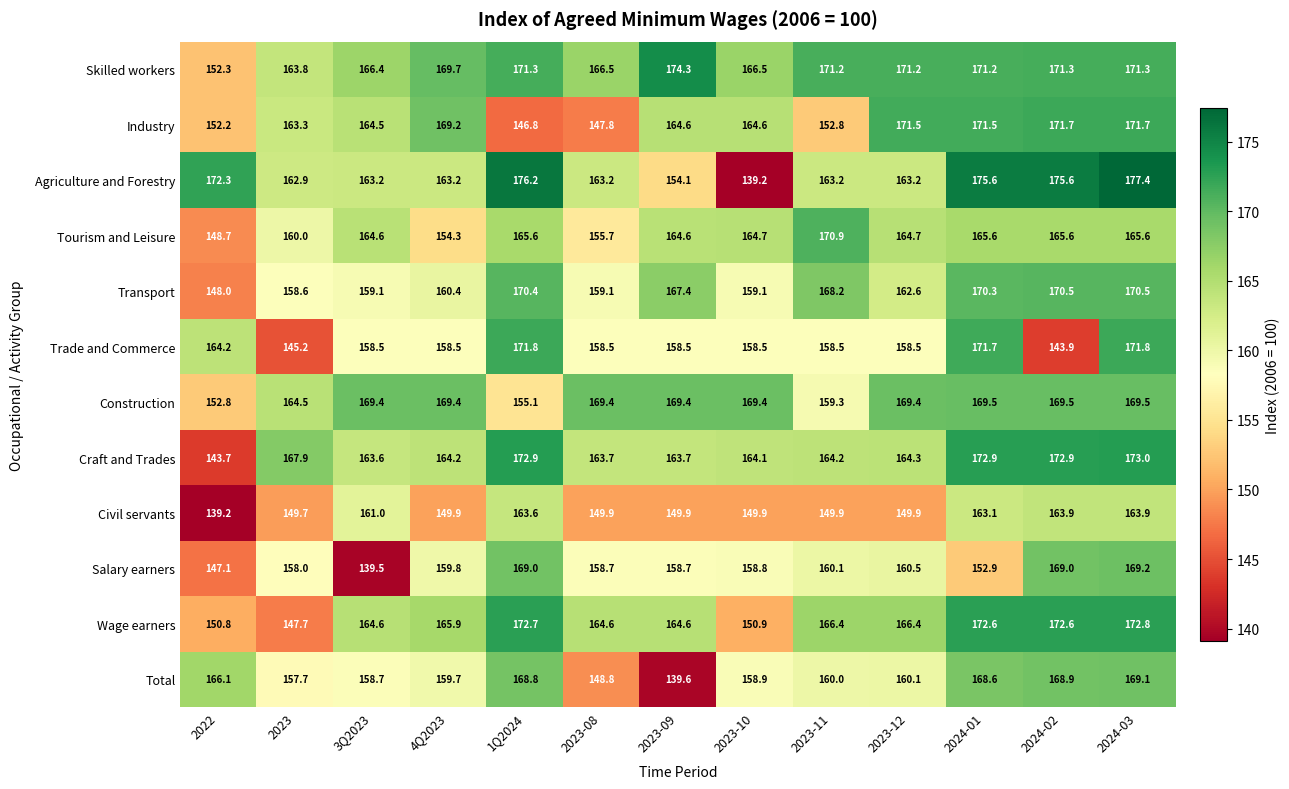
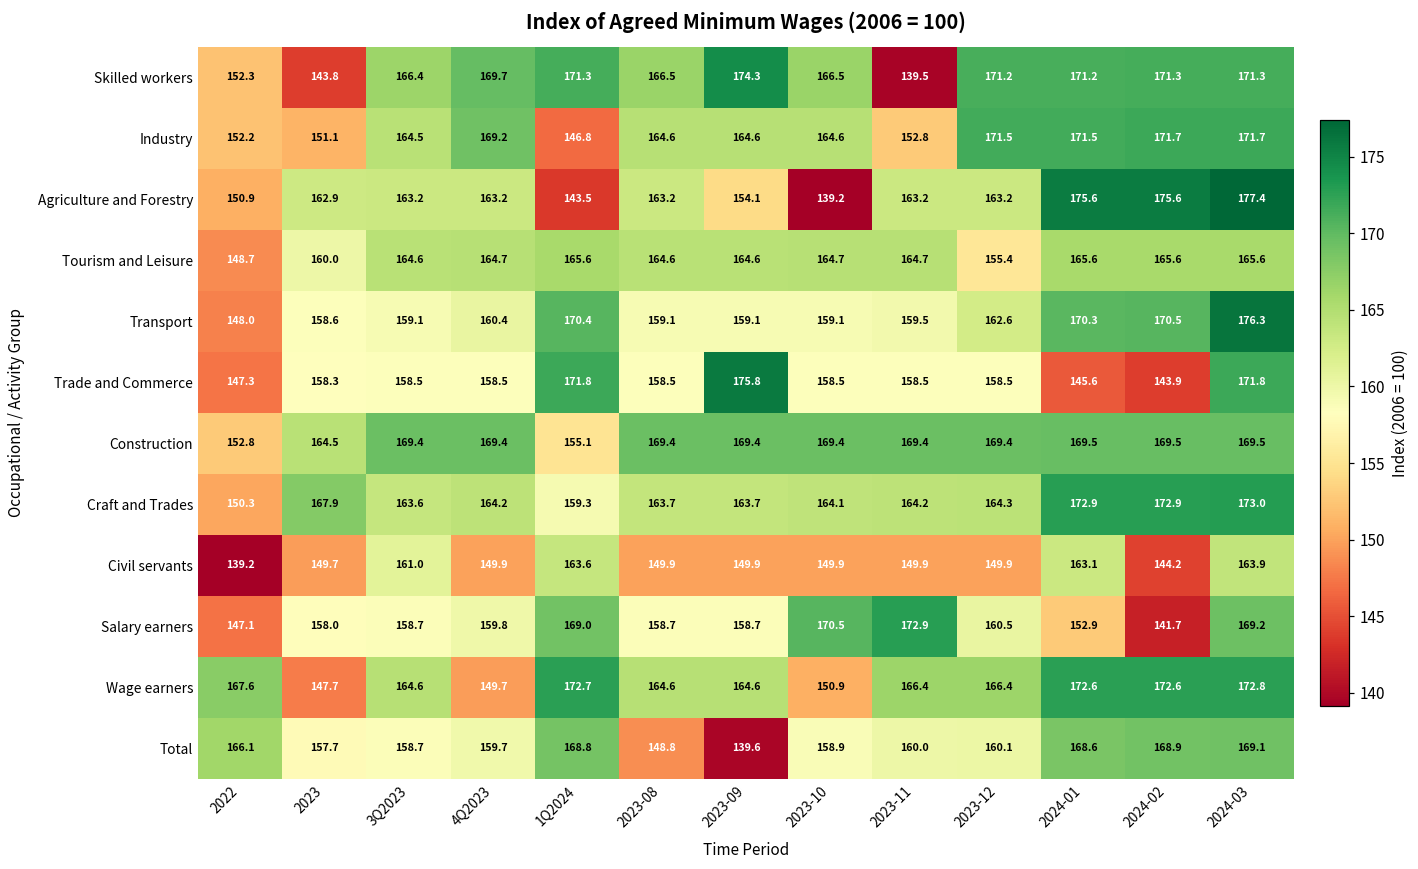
Skilled workers, 2023: 163.8 -> 143.8
Skilled workers, 2023-11: 171.2 -> 139.5
Industry, 2023: 163.3 -> 151.1
Industry, 2023-08: 147.8 -> 164.6
Agriculture and Forestry, 2022: 172.3 -> 150.9
Agriculture and Forestry, 1Q2024: 176.2 -> 143.5
Tourism and Leisure, 4Q2023: 154.3 -> 164.7
Tourism and Leisure, 2023-08: 155.7 -> 164.6
Tourism and Leisure, 2023-11: 170.9 -> 164.7
Tourism and Leisure, 2023-12: 164.7 -> 155.4
Transport, 2023-09: 167.4 -> 159.1
Transport, 2023-11: 168.2 -> 159.5
Transport, 2024-03: 170.5 -> 176.3
Trade and Commerce, 2022: 164.2 -> 147.3
Trade and Commerce, 2023: 145.2 -> 158.3
Trade and Commerce, 2023-09: 158.5 -> 175.8
Trade and Commerce, 2024-01: 171.7 -> 145.6
Construction, 2023-11: 159.3 -> 169.4
Craft and Trades, 2022: 143.7 -> 150.3
Craft and Trades, 1Q2024: 172.9 -> 159.3
Civil servants, 2024-02: 163.9 -> 144.2
Salary earners, 3Q2023: 139.5 -> 158.7
Salary earners, 2023-10: 158.8 -> 170.5
Salary earners, 2023-11: 160.1 -> 172.9
Salary earners, 2024-02: 169.0 -> 141.7
Wage earners, 2022: 150.8 -> 167.6
Wage earners, 4Q2023: 165.9 -> 149.7
